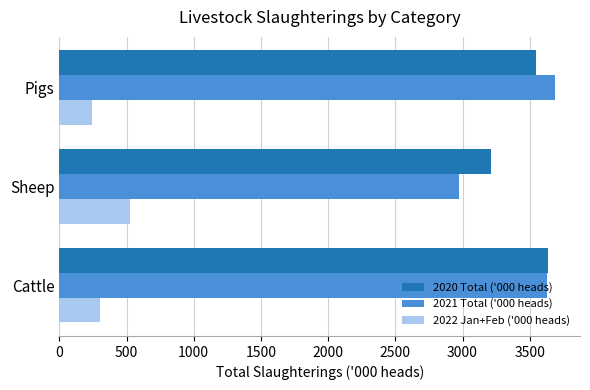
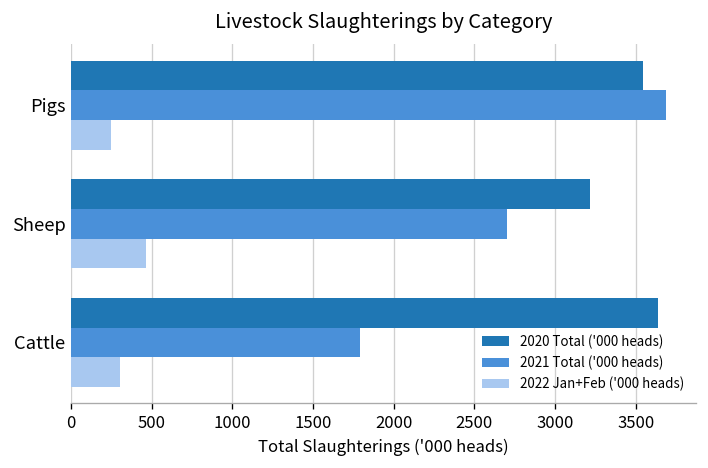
2021 Total ('000 heads), Sheep: 2970 -> 2700
2022 Jan+Feb ('000 heads), Sheep: 520 -> 460
2021 Total ('000 heads), Cattle: 3630 -> 1790
